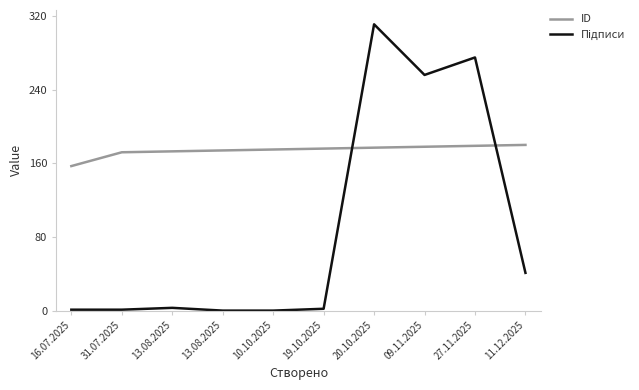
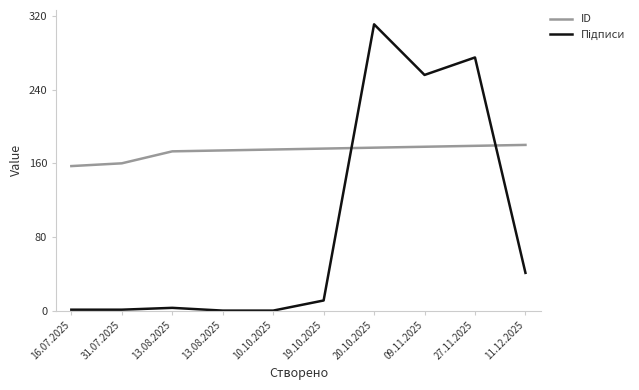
ID, 31.07.2025: 170 -> 160
Підписи, 19.10.2025: 0 -> 10
